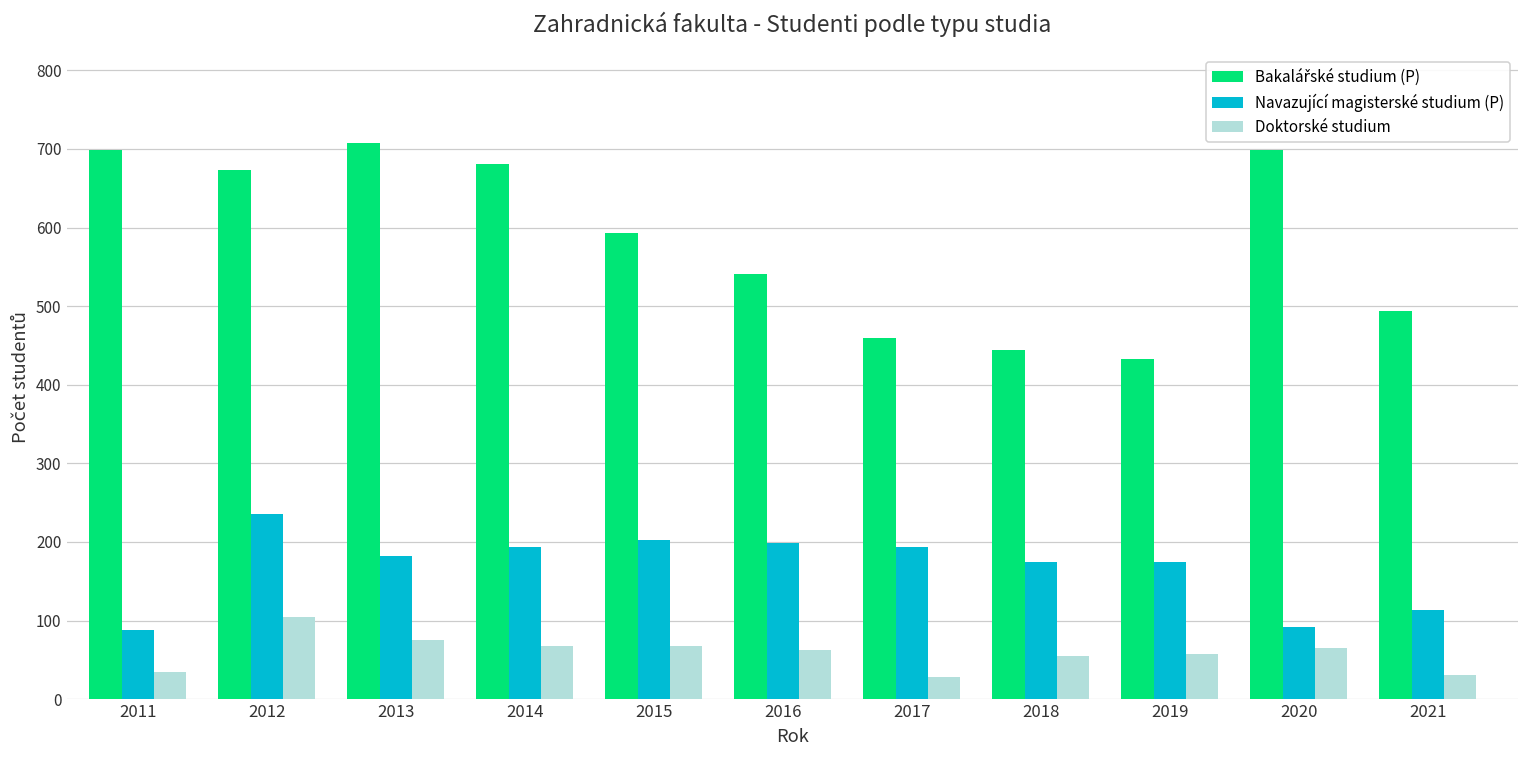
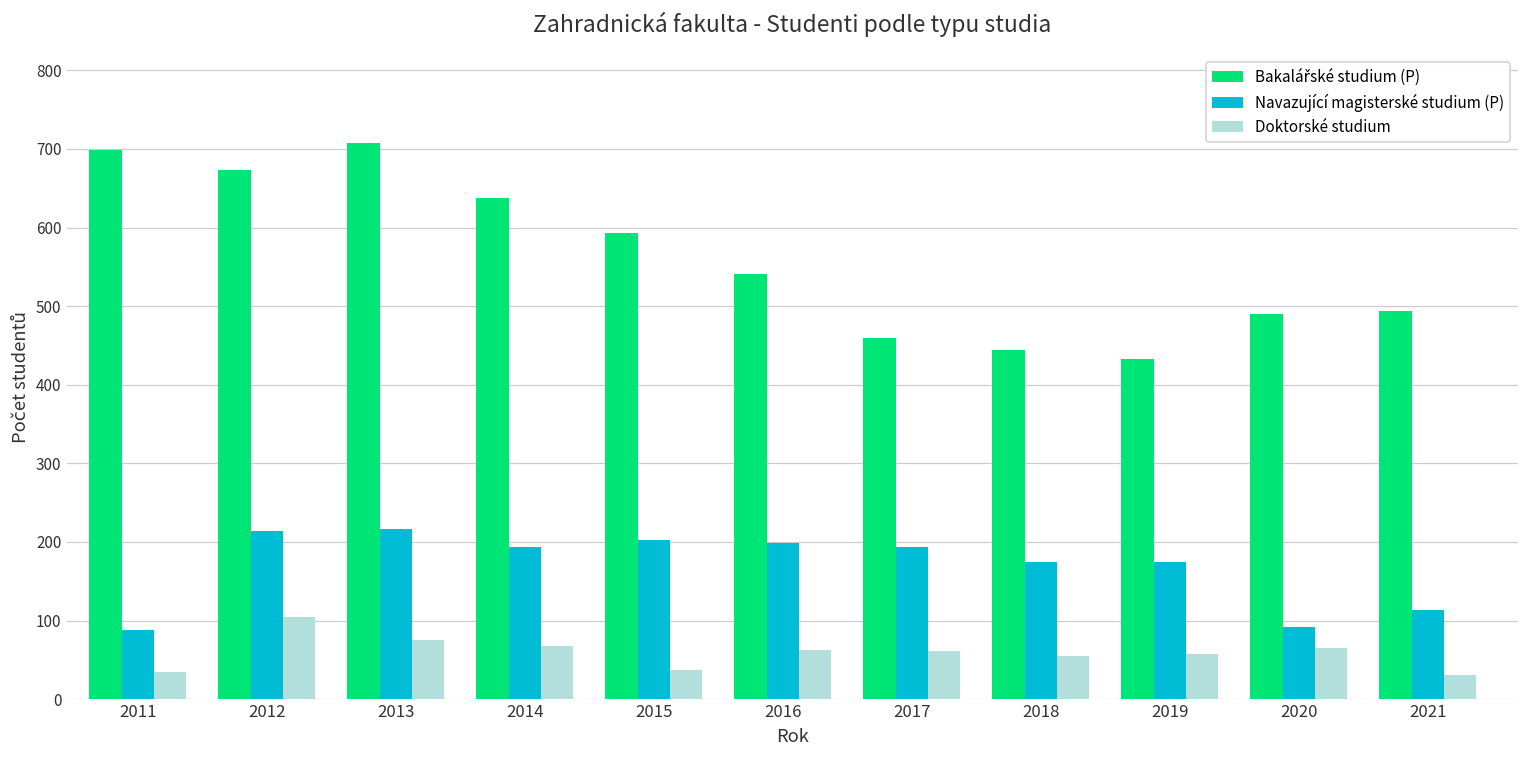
Navazující magisterské studium (P), 2012: 240 -> 210
Navazující magisterské studium (P), 2013: 180 -> 220
Bakalářské studium (P), 2014: 680 -> 640
Doktorské studium, 2015: 70 -> 40
Doktorské studium, 2017: 30 -> 60
Bakalářské studium (P), 2020: 700 -> 490
